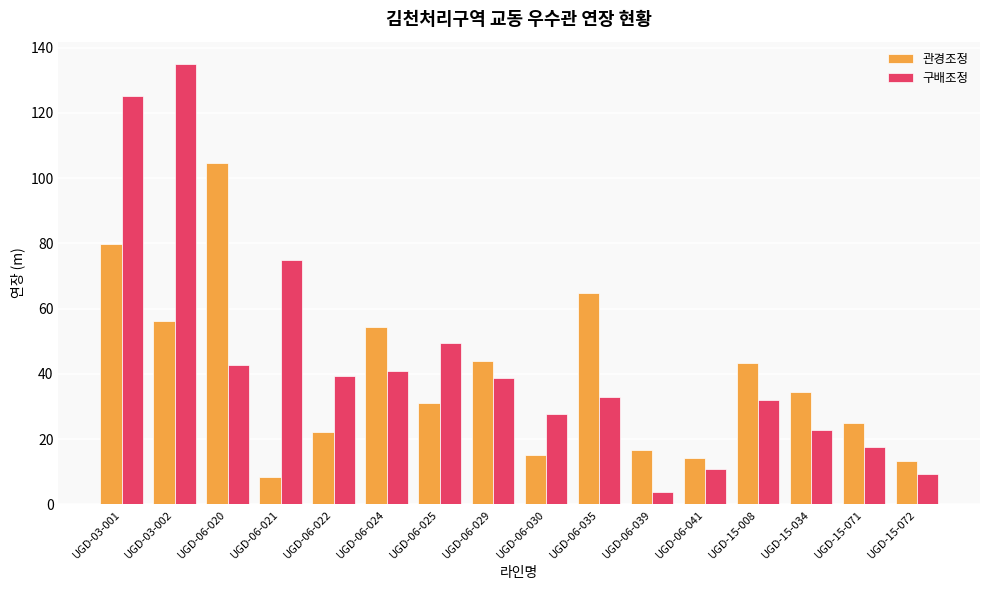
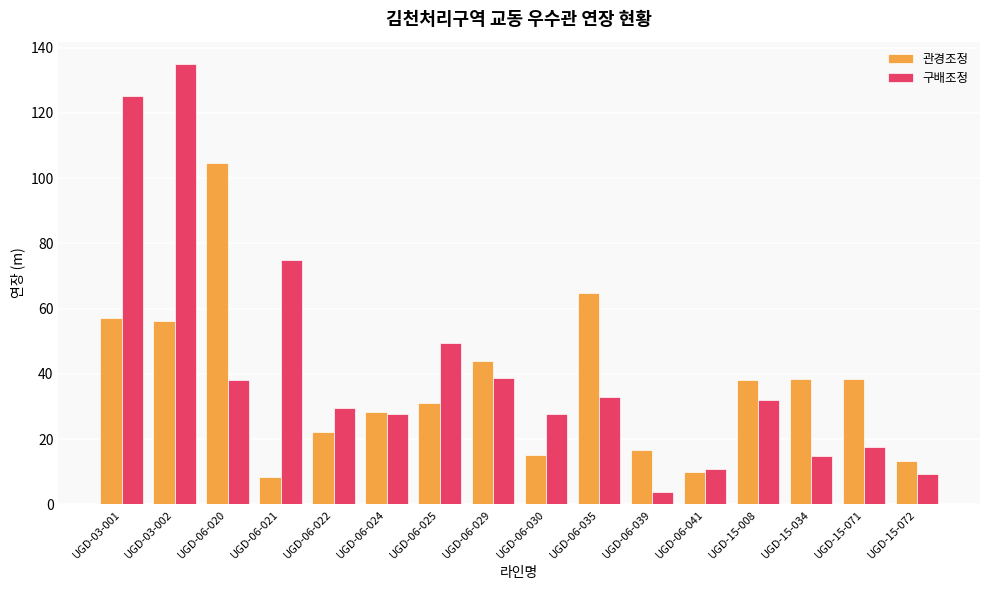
관경조정, UGD-03-001: 80 -> 57
구배조정, UGD-06-020: 43 -> 38
구배조정, UGD-06-022: 39 -> 30
관경조정, UGD-06-024: 54 -> 28
구배조정, UGD-06-024: 41 -> 28
관경조정, UGD-06-041: 14 -> 10
관경조정, UGD-15-008: 44 -> 38
관경조정, UGD-15-034: 35 -> 39
구배조정, UGD-15-034: 23 -> 15
관경조정, UGD-15-071: 25 -> 38
